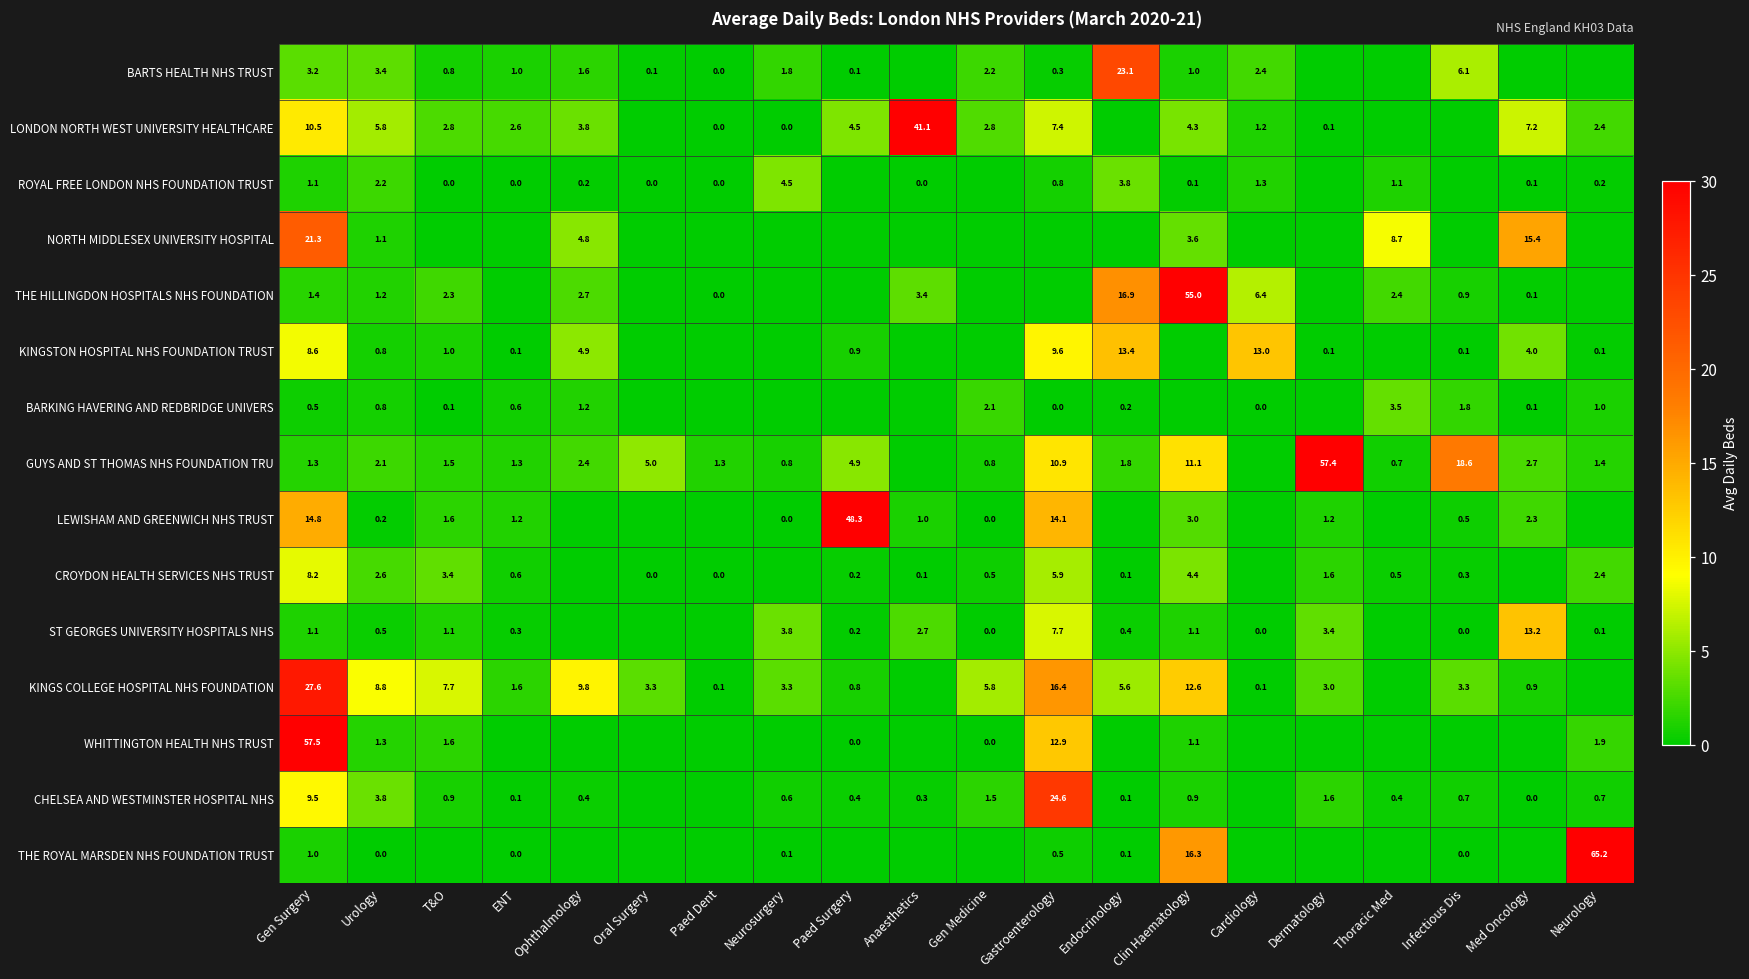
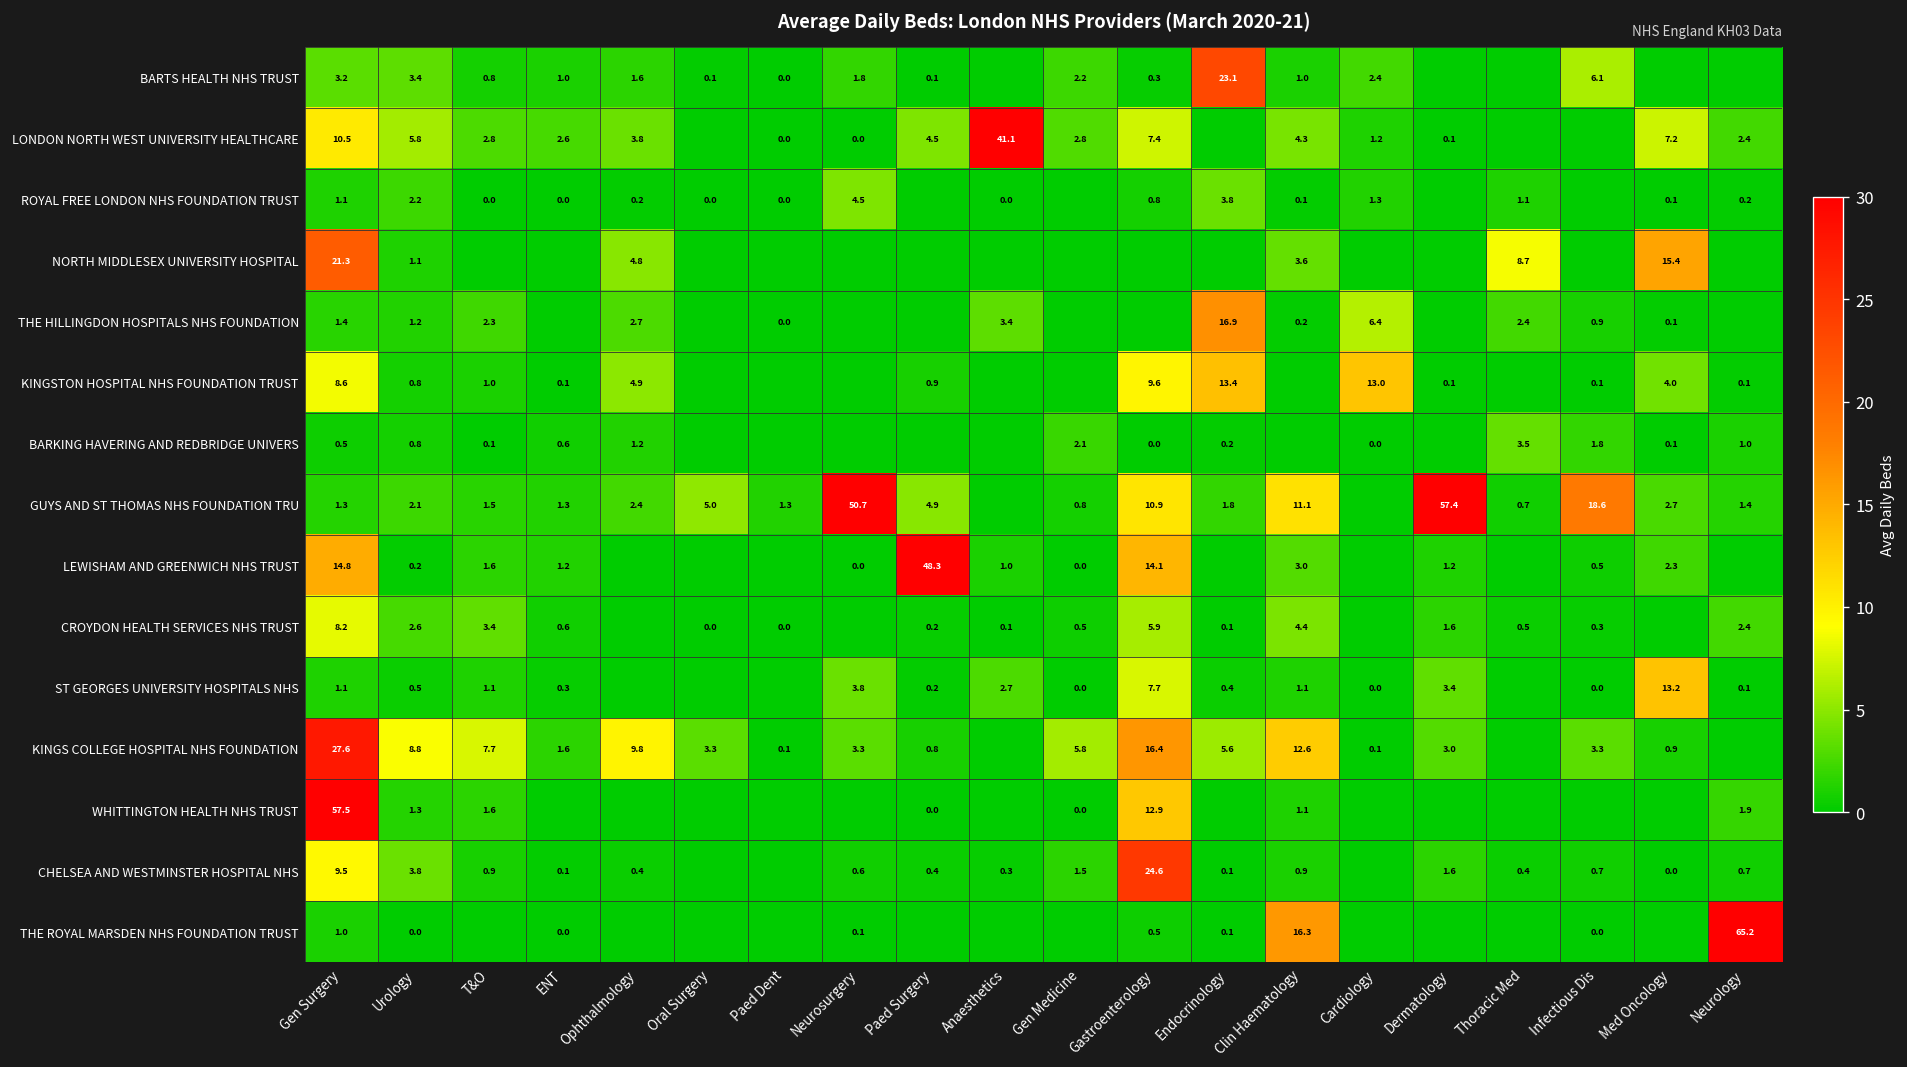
THE HILLINGDON HOSPITALS NHS FOUNDATION, Clin Haematology: 55.0 -> 0.2
GUYS AND ST THOMAS NHS FOUNDATION TRU, Neurosurgery: 0.8 -> 50.7
